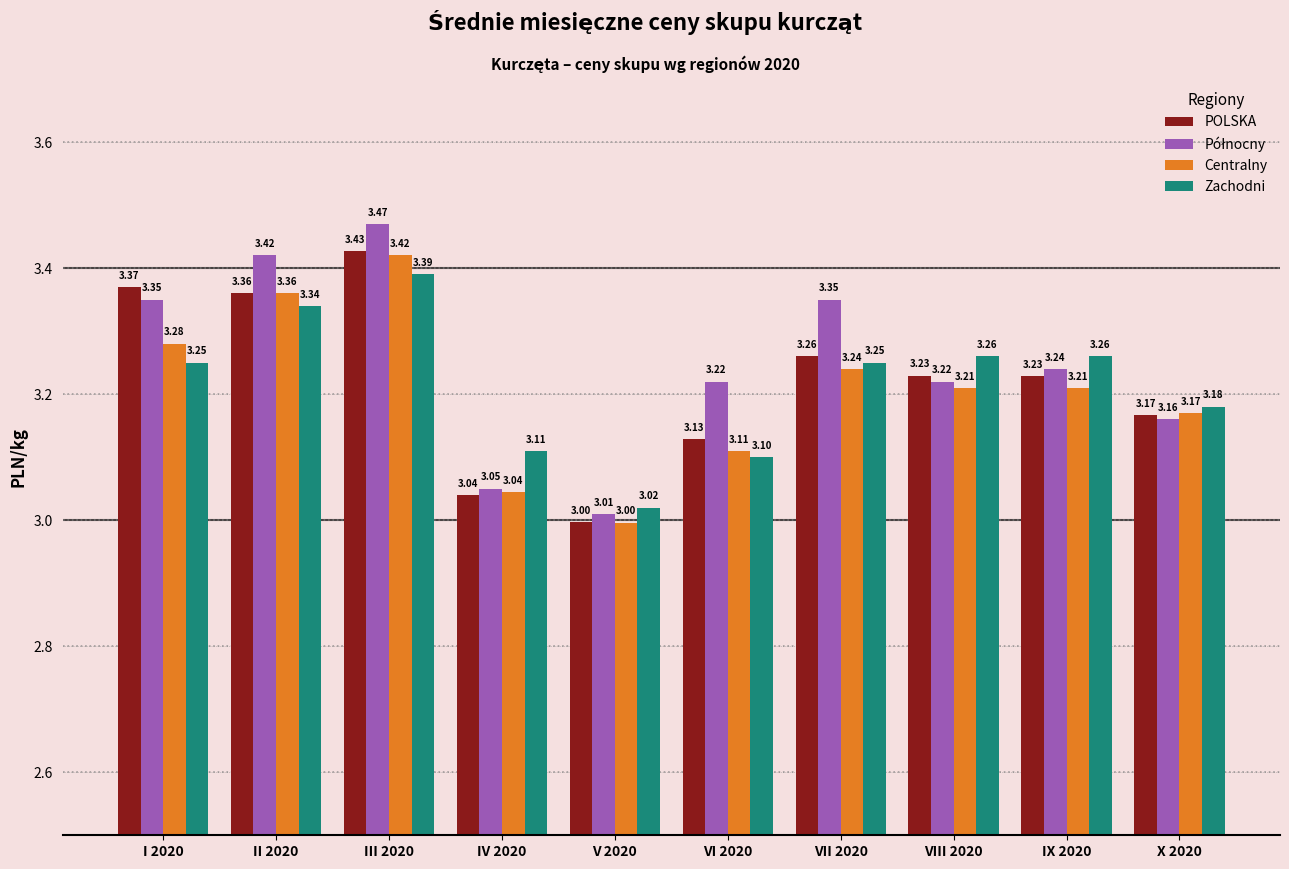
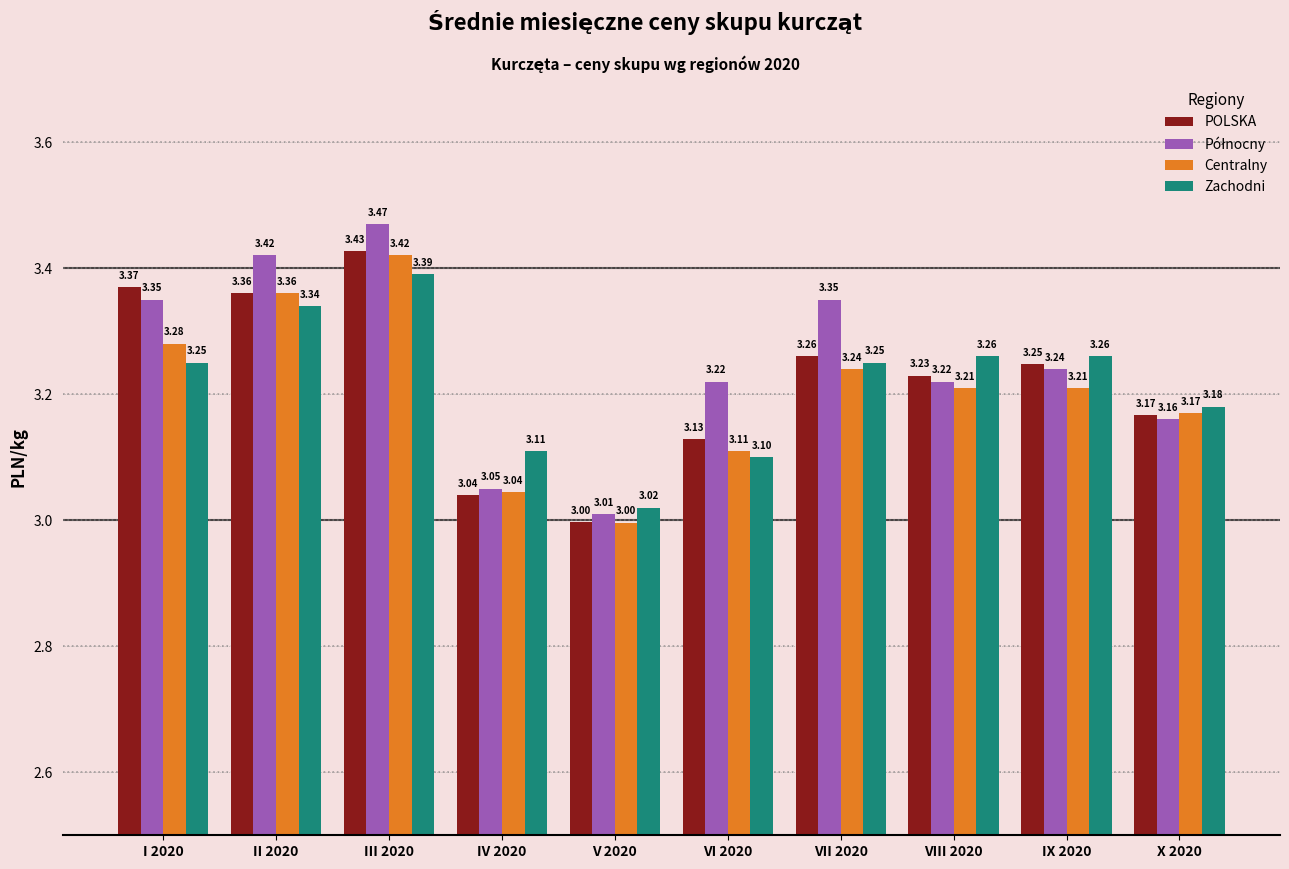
POLSKA, IX 2020: 3.23 -> 3.25
